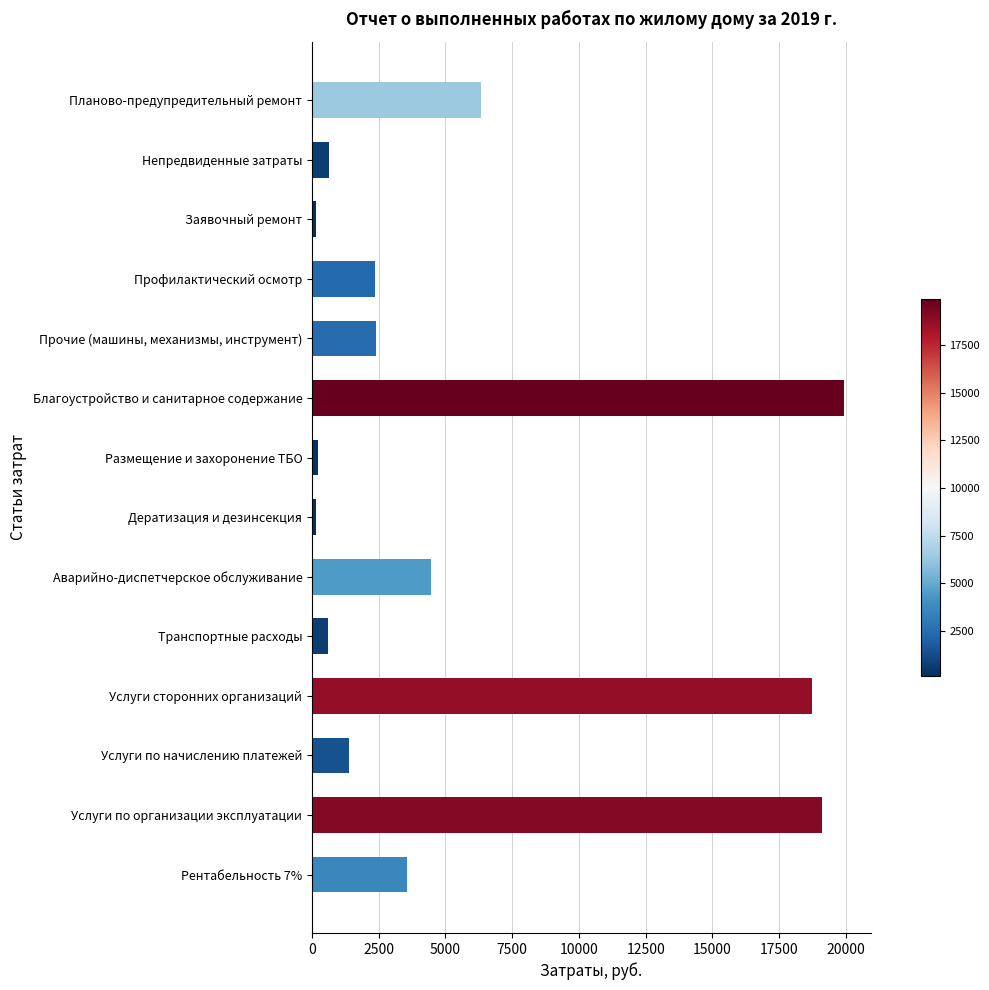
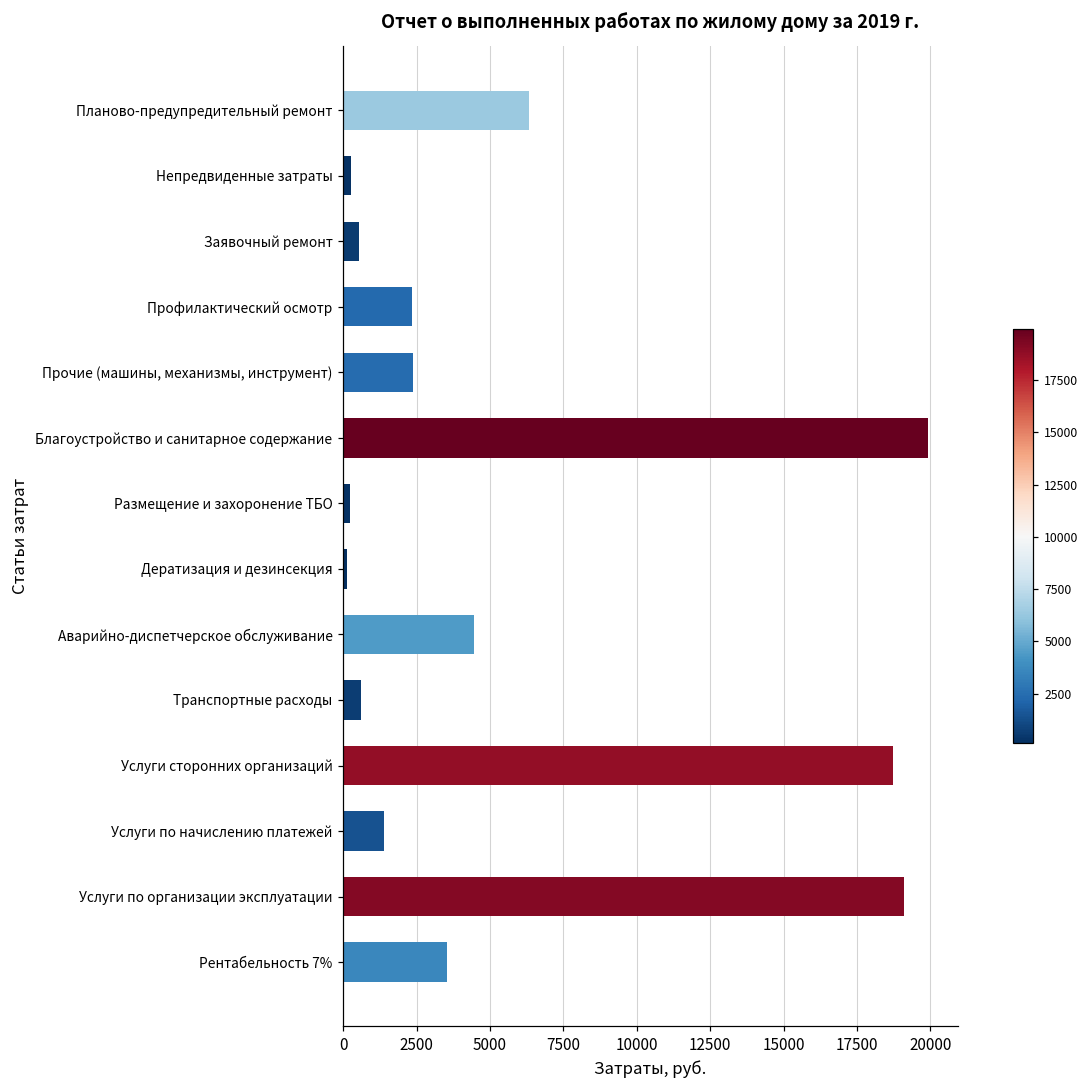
Непредвиденные затраты: 600 -> 300
Заявочный ремонт: 200 -> 500
